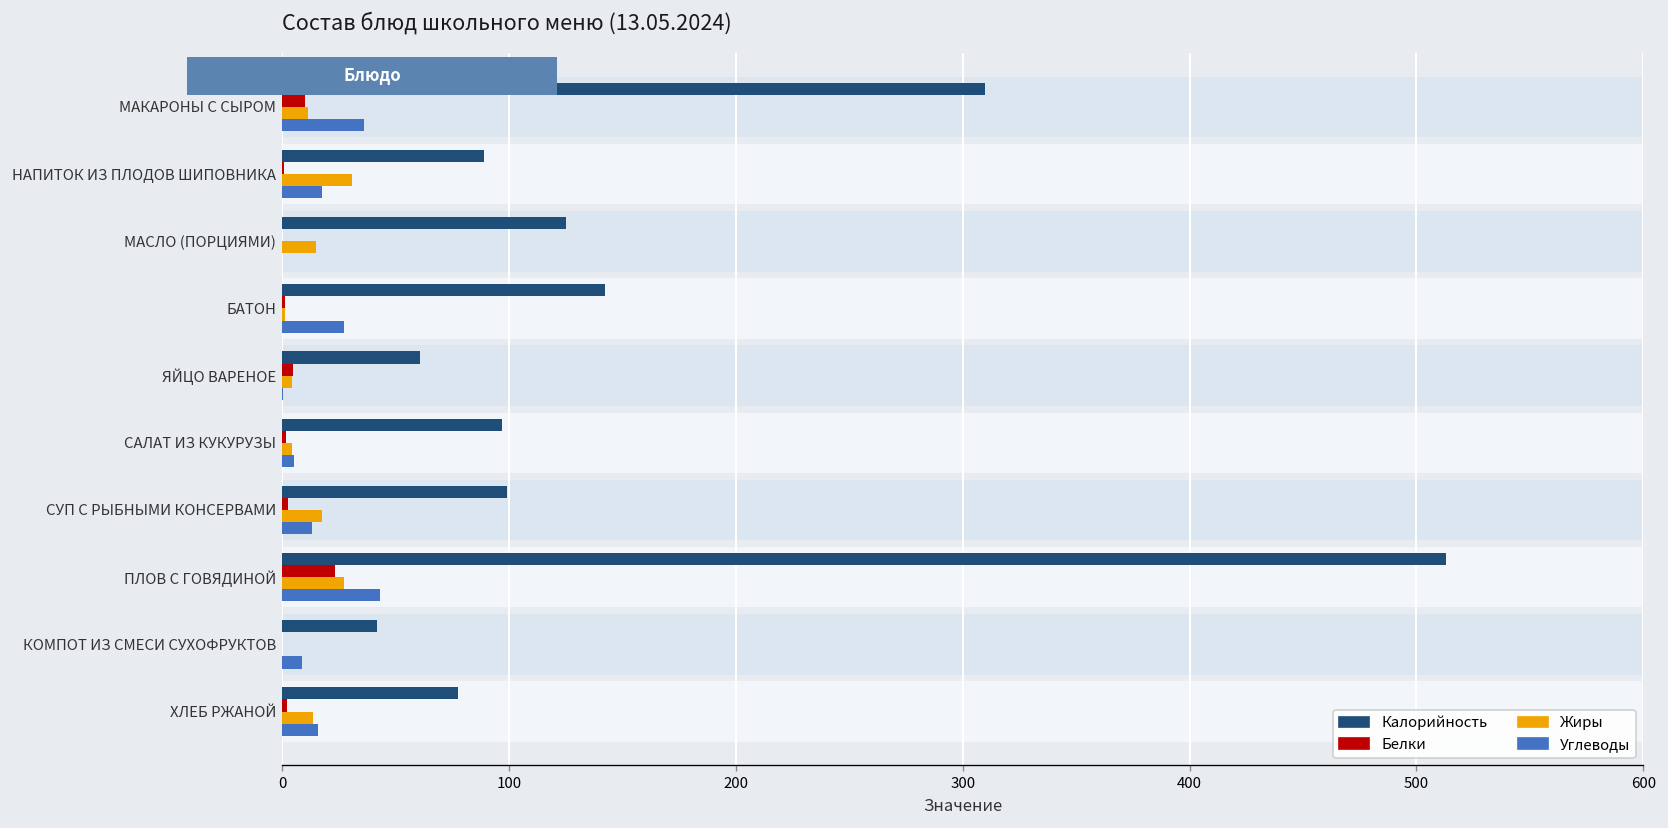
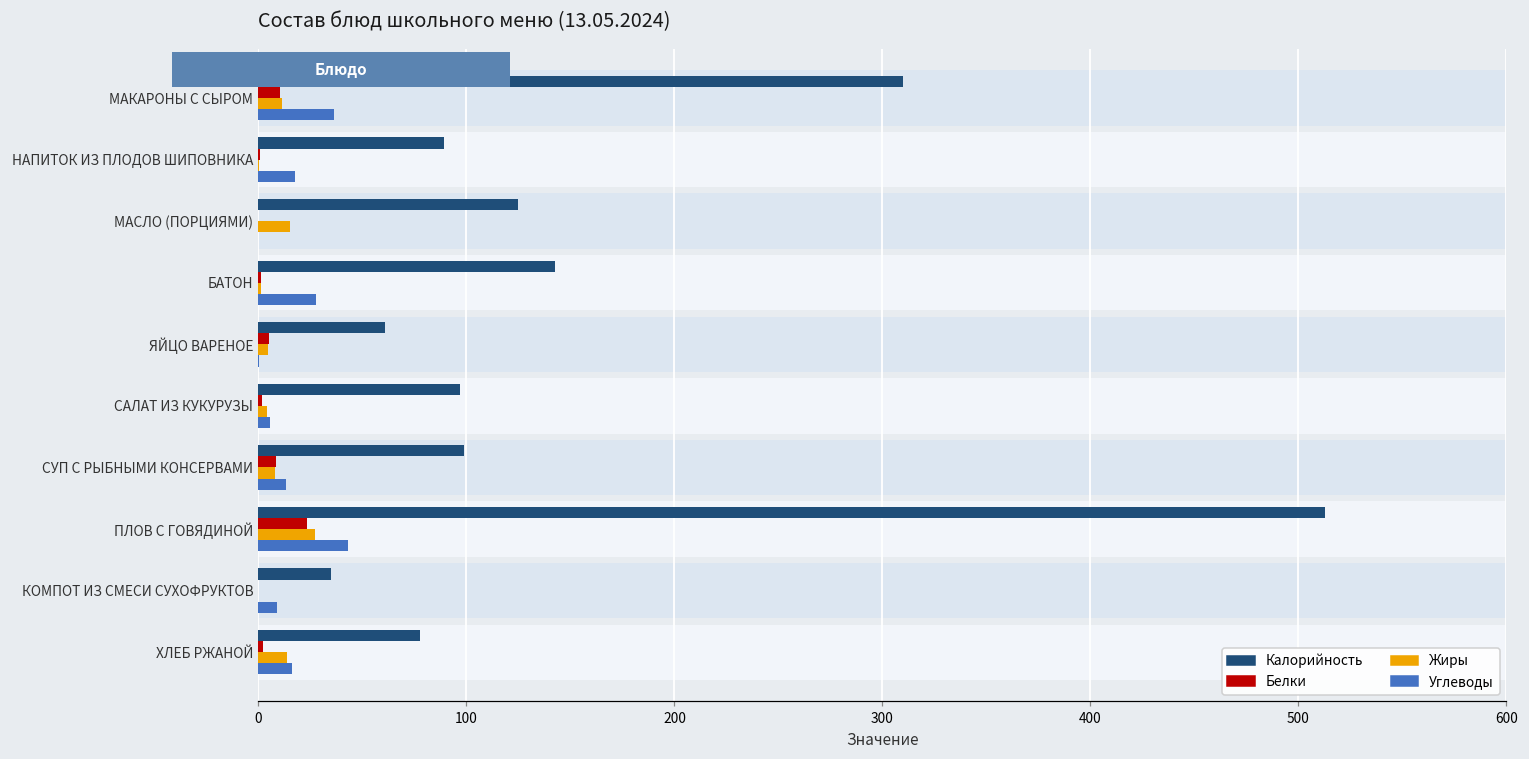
Жиры, НАПИТОК ИЗ ПЛОДОВ ШИПОВНИКА: 31 -> 0
Белки, СУП С РЫБНЫМИ КОНСЕРВАМИ: 3 -> 8
Жиры, СУП С РЫБНЫМИ КОНСЕРВАМИ: 18 -> 8
Калорийность, КОМПОТ ИЗ СМЕСИ СУХОФРУКТОВ: 42 -> 35
